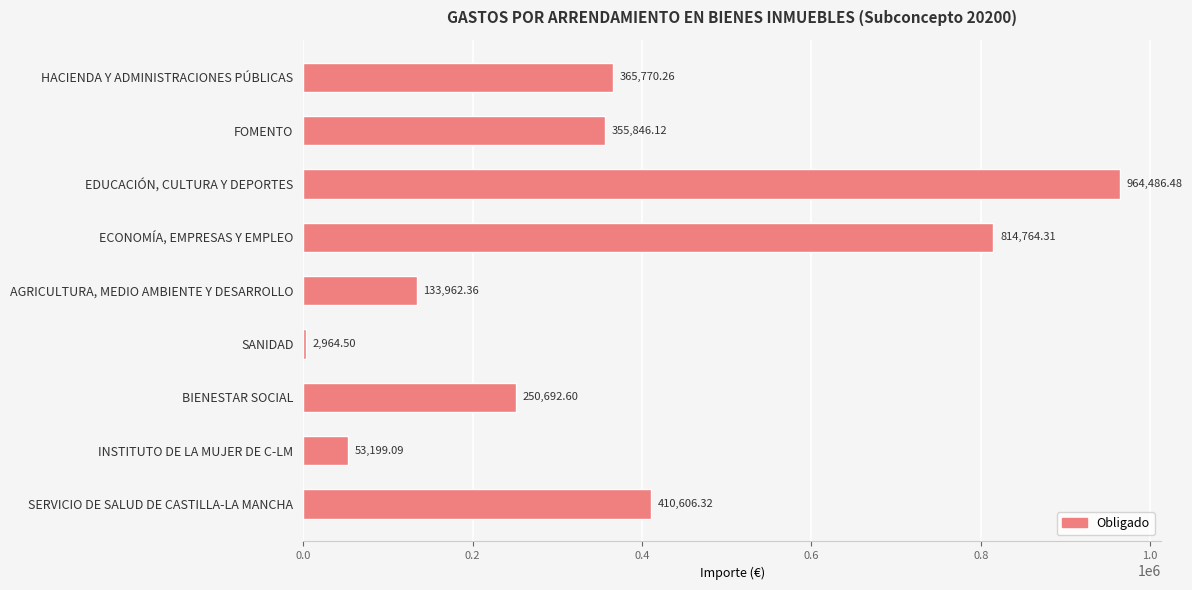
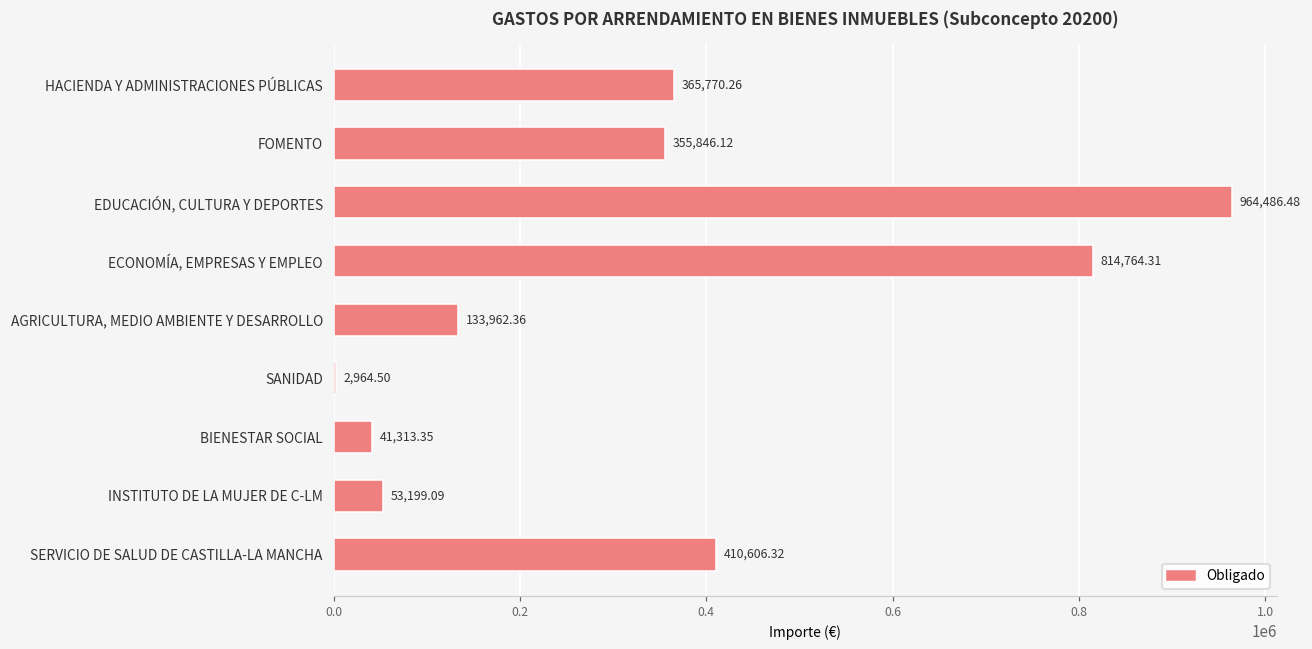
BIENESTAR SOCIAL: 250,692.60 -> 41,313.35
